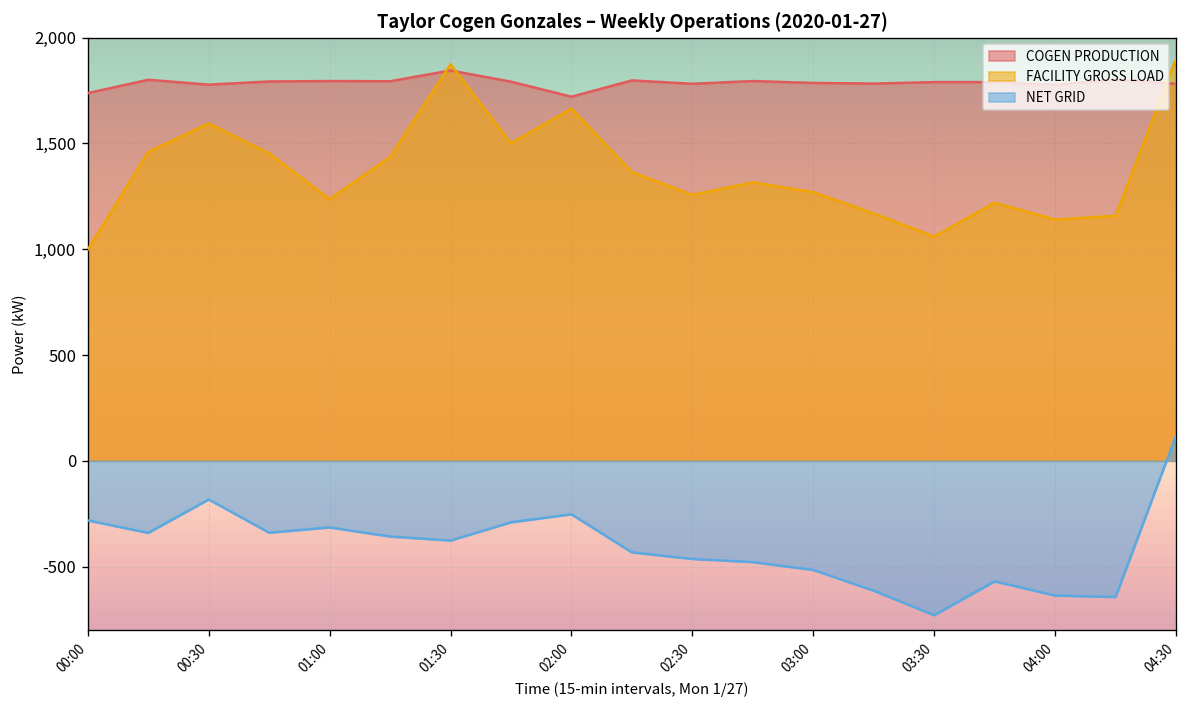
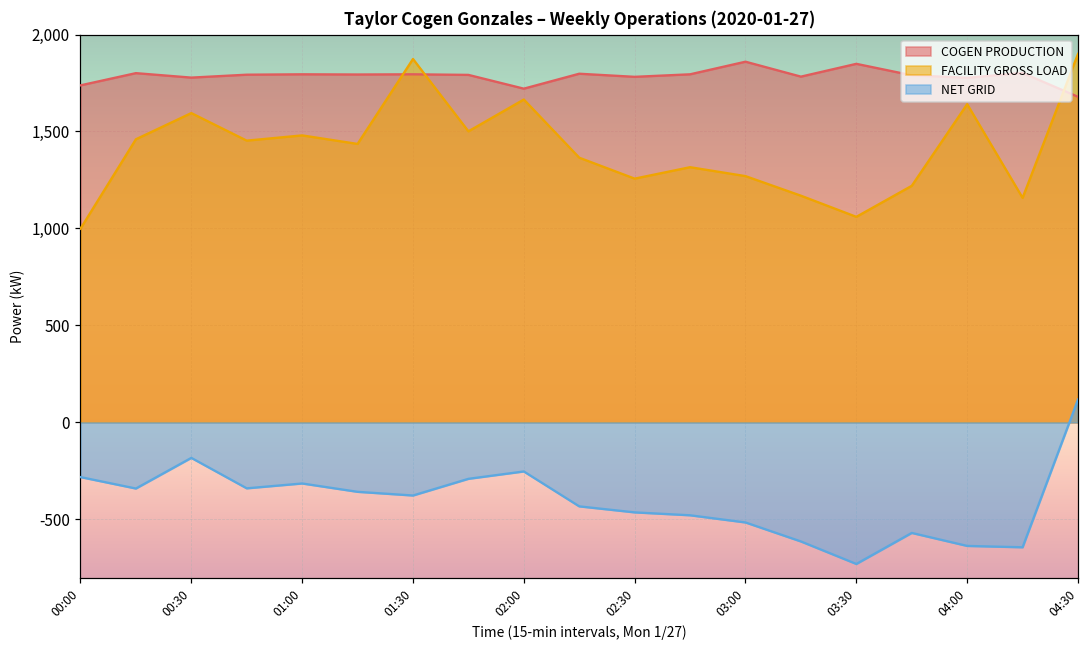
FACILITY GROSS LOAD, 01:00: 1,240 -> 1,480
COGEN PRODUCTION, 01:30: 1,850 -> 1,800
COGEN PRODUCTION, 03:00: 1,790 -> 1,860
COGEN PRODUCTION, 03:30: 1,790 -> 1,850
FACILITY GROSS LOAD, 04:00: 1,140 -> 1,640
COGEN PRODUCTION, 04:30: 1,780 -> 1,680
